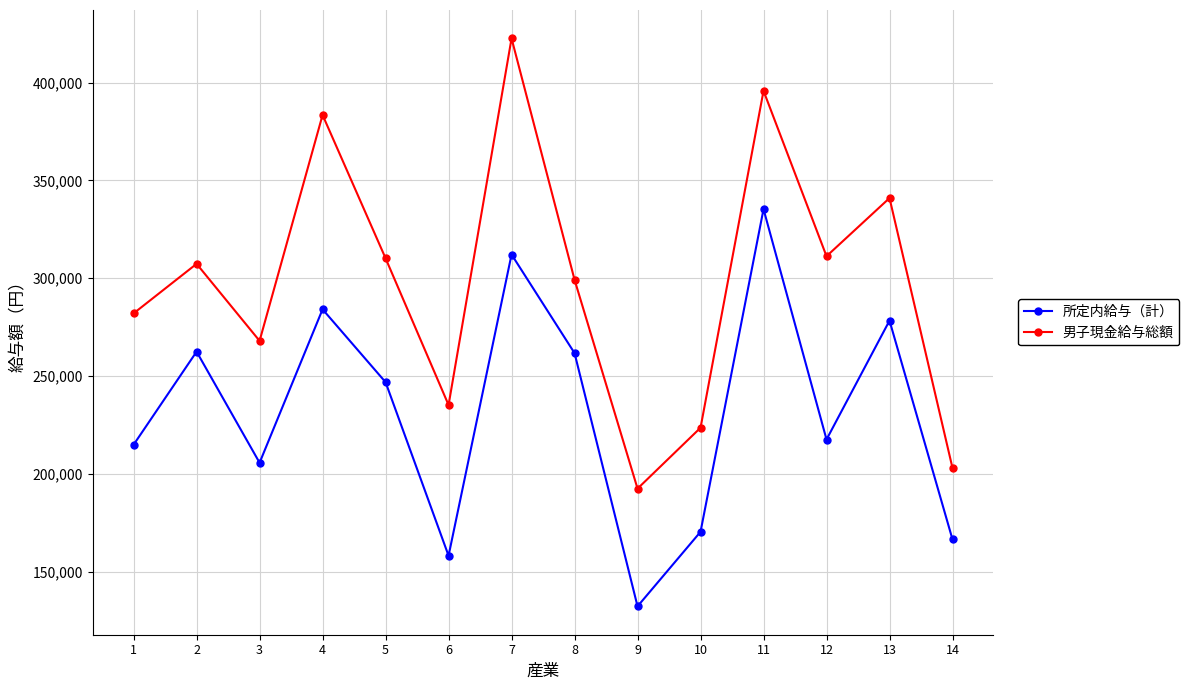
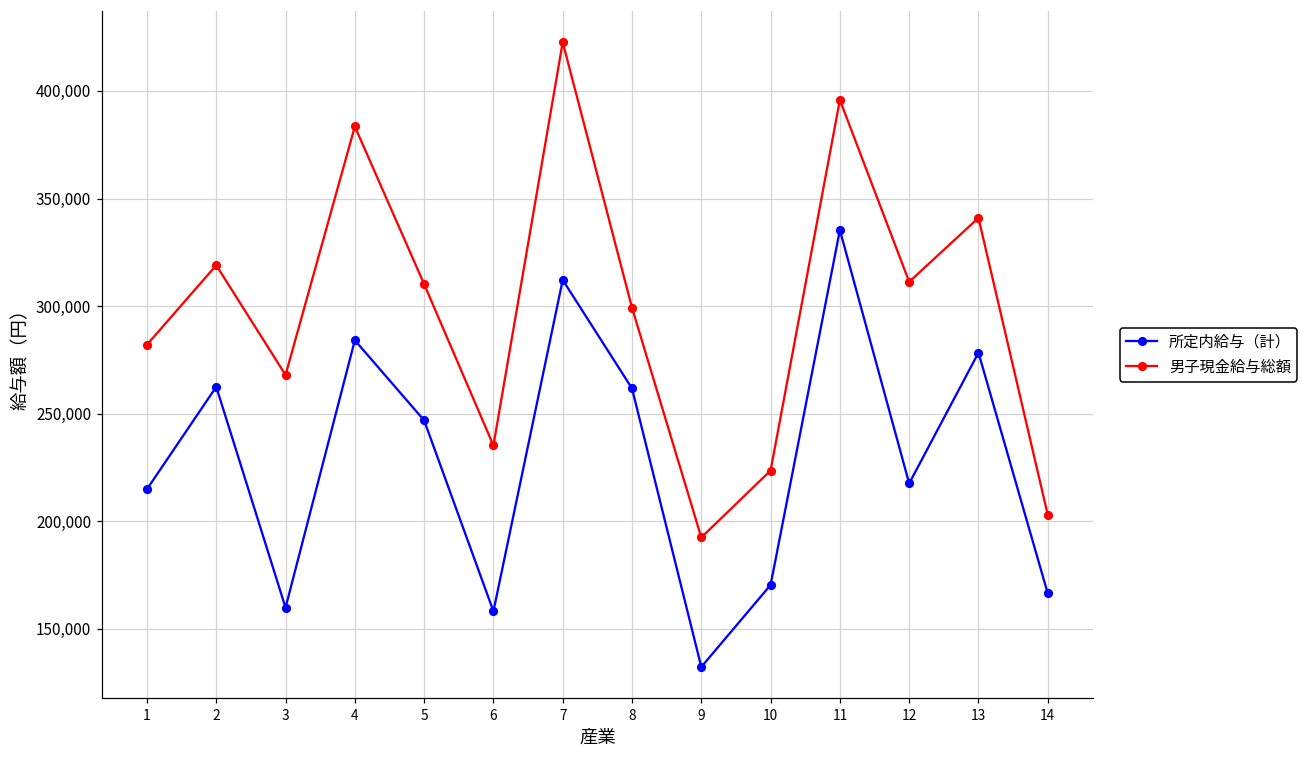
男子現金給与総額, 2: 307,000 -> 319,000
所定内給与（計）, 3: 206,000 -> 160,000
